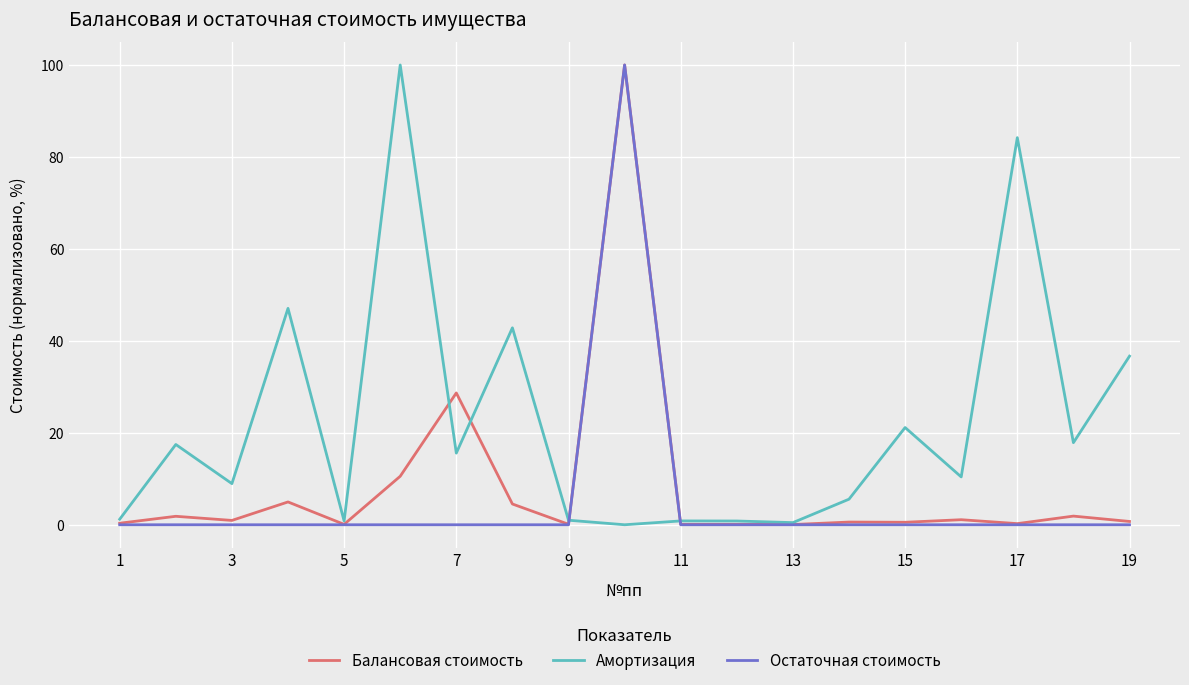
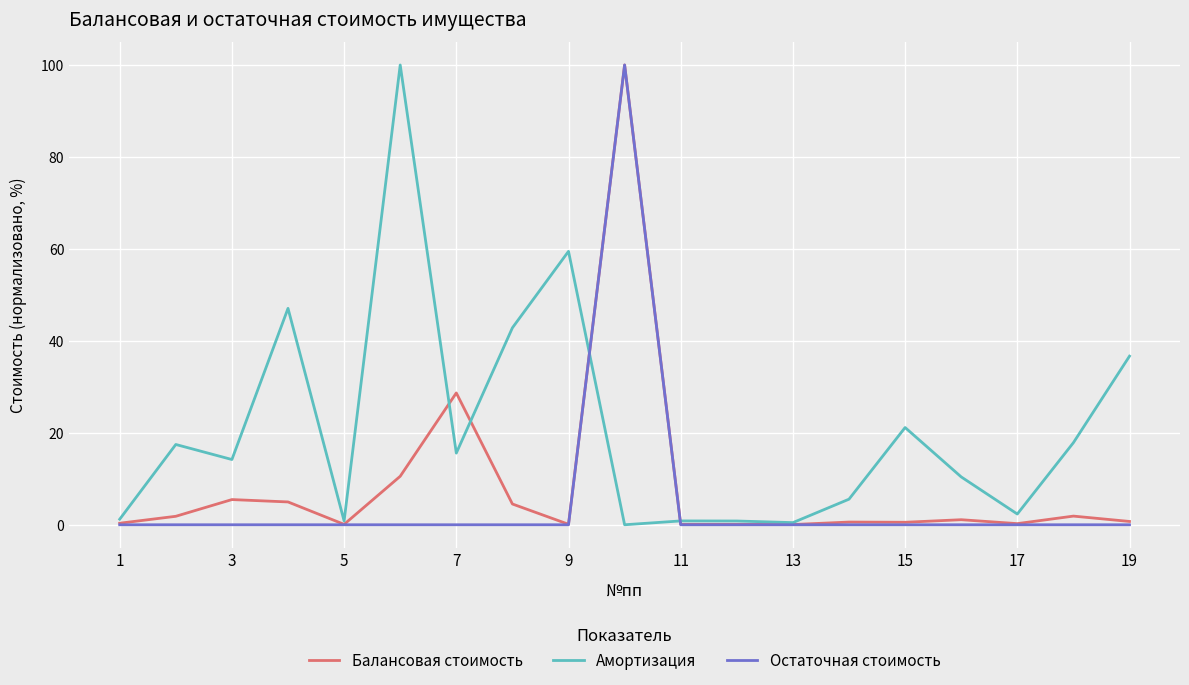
Балансовая стоимость, 3: 1 -> 5
Амортизация, 3: 9 -> 14
Амортизация, 9: 1 -> 59
Амортизация, 17: 84 -> 2
